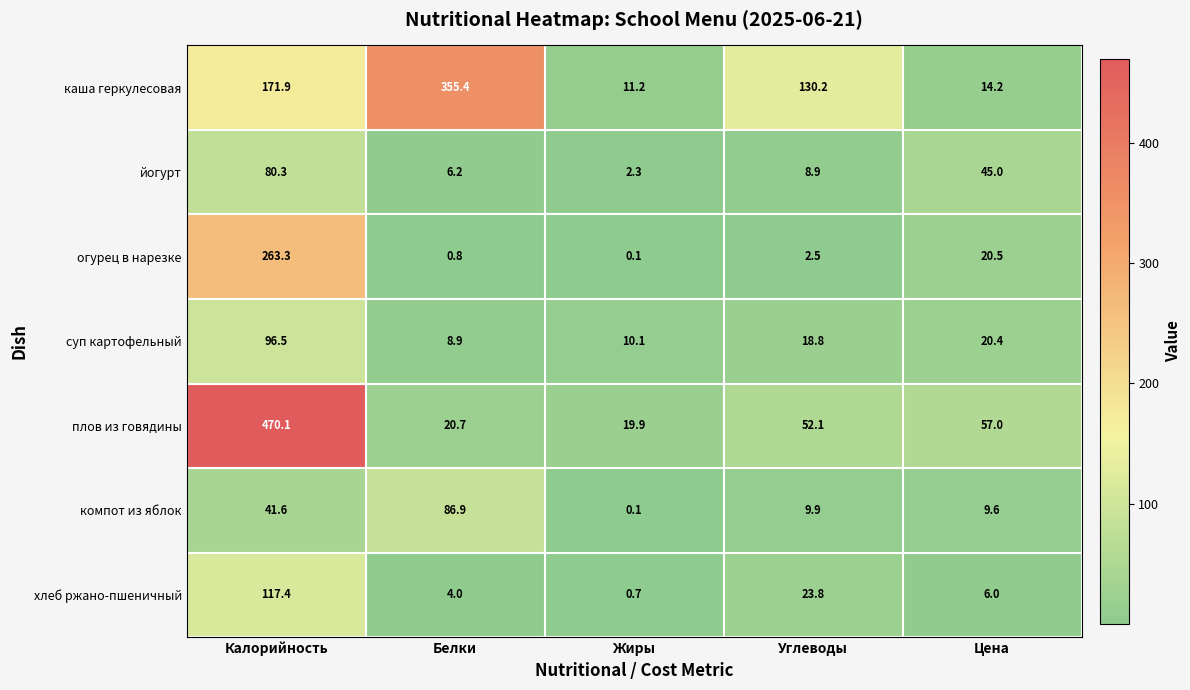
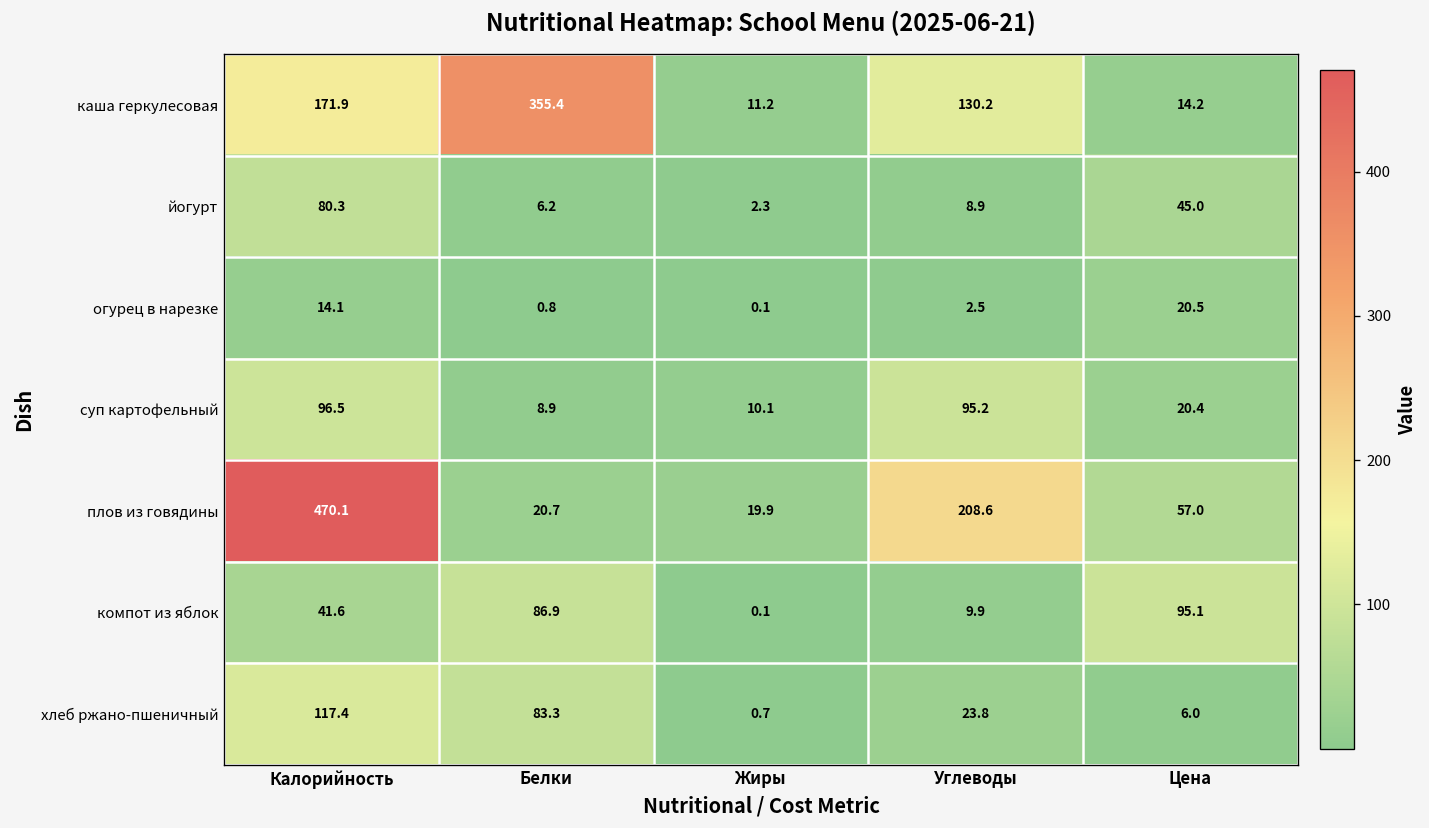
огурец в нарезке, Калорийность: 263.3 -> 14.1
суп картофельный, Углеводы: 18.8 -> 95.2
плов из говядины, Углеводы: 52.1 -> 208.6
компот из яблок, Цена: 9.6 -> 95.1
хлеб ржано-пшеничный, Белки: 4.0 -> 83.3
